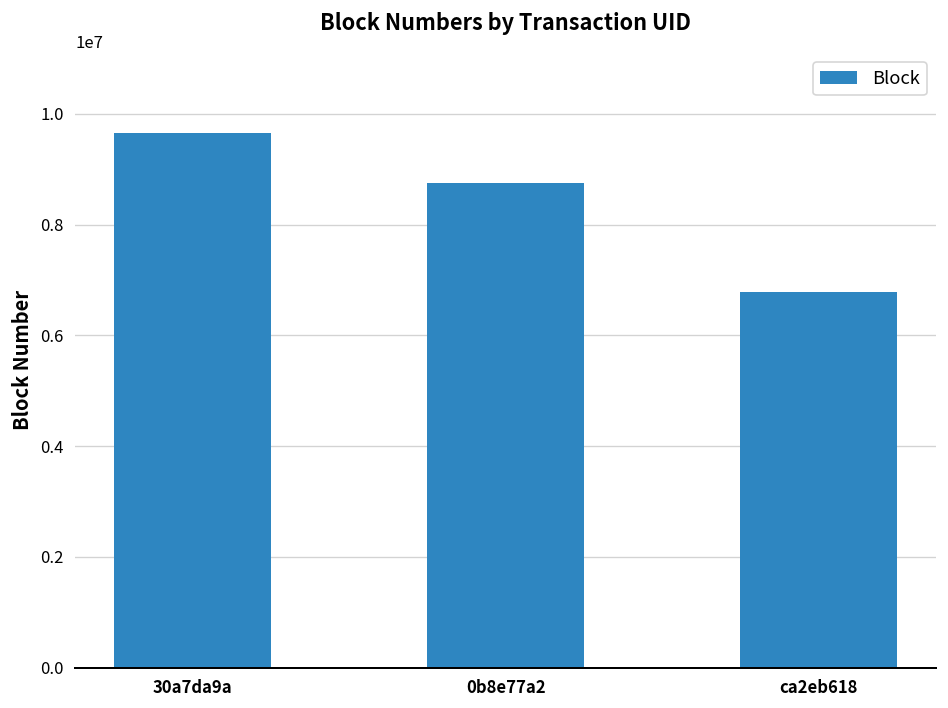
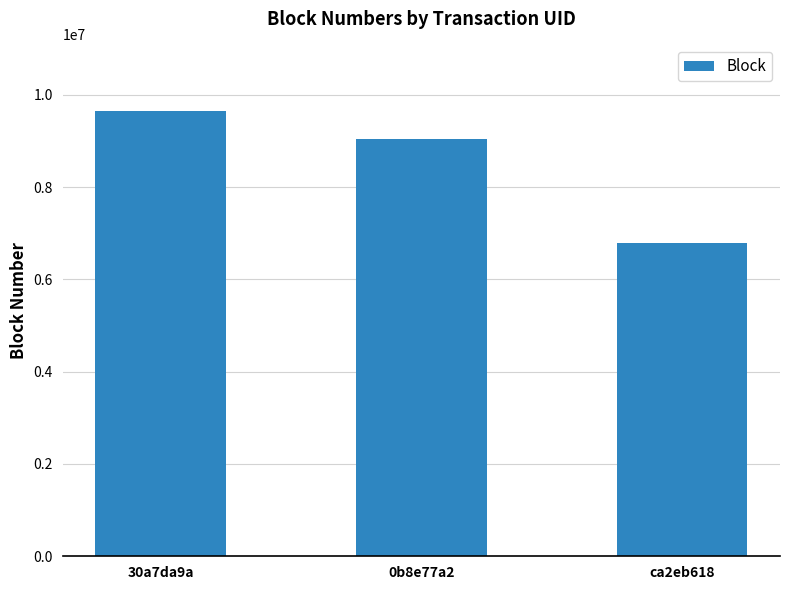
0b8e77a2: 8700000 -> 9000000
